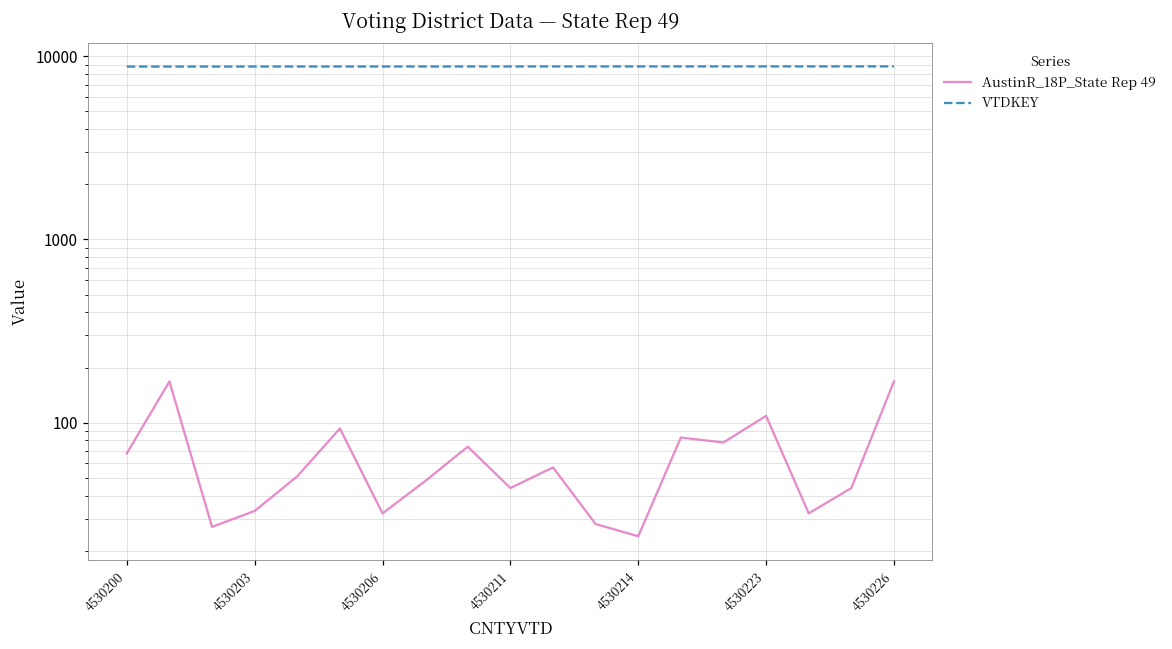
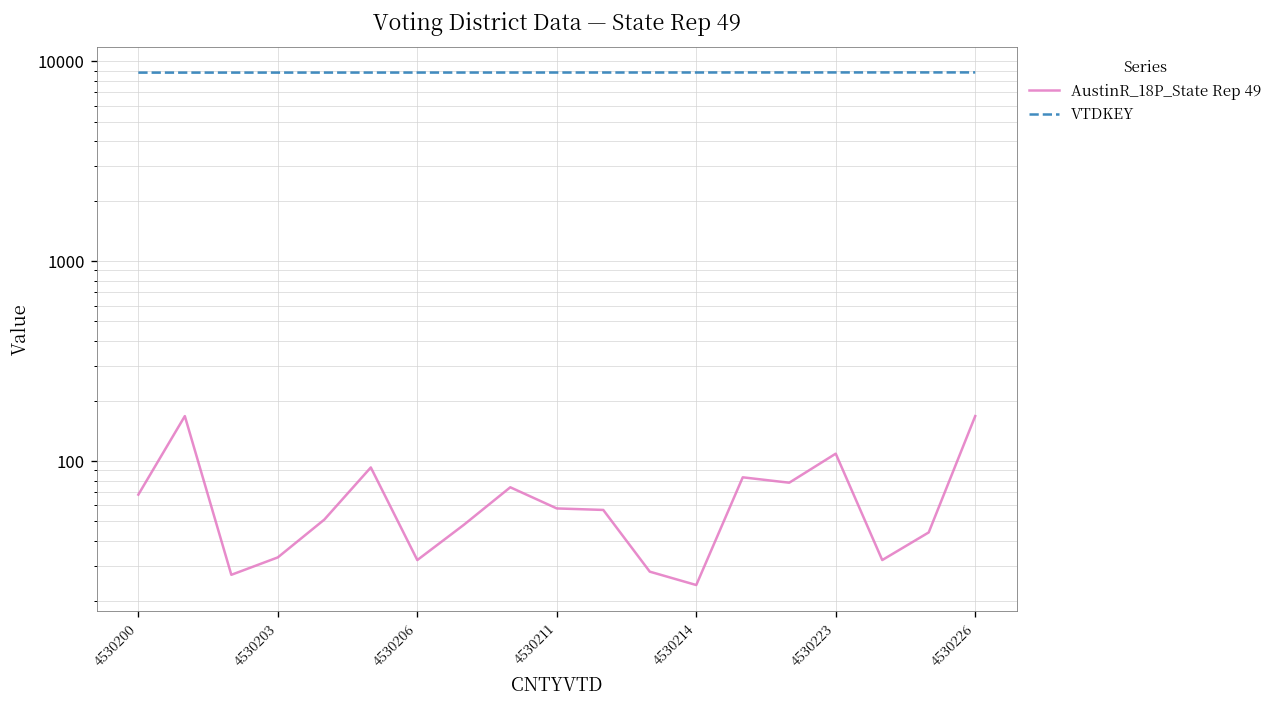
AustinR_18P_State Rep 49, 4530211: 44 -> 58
